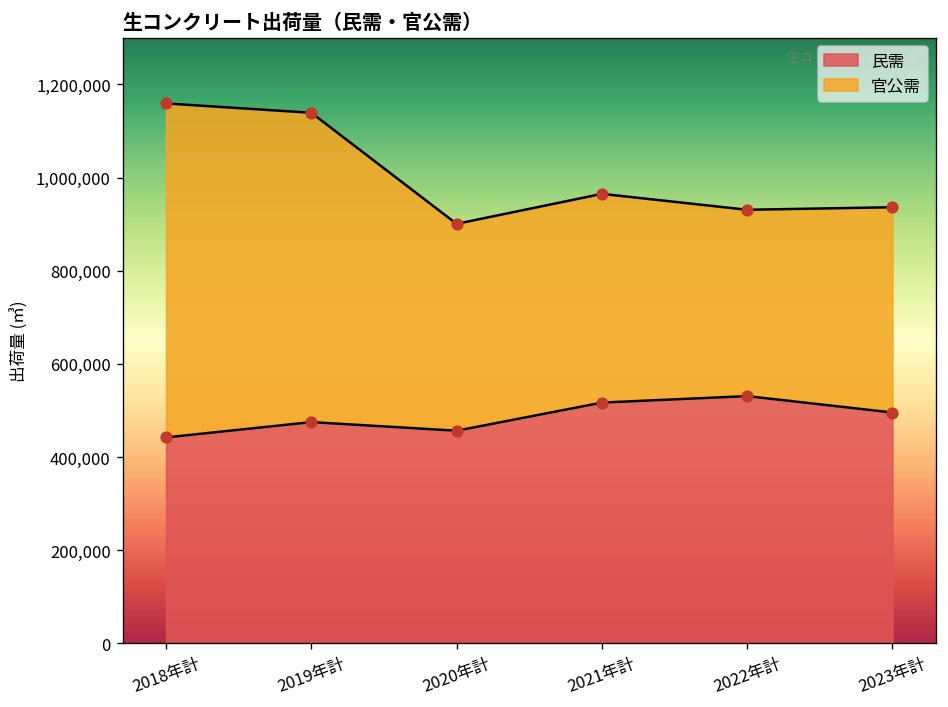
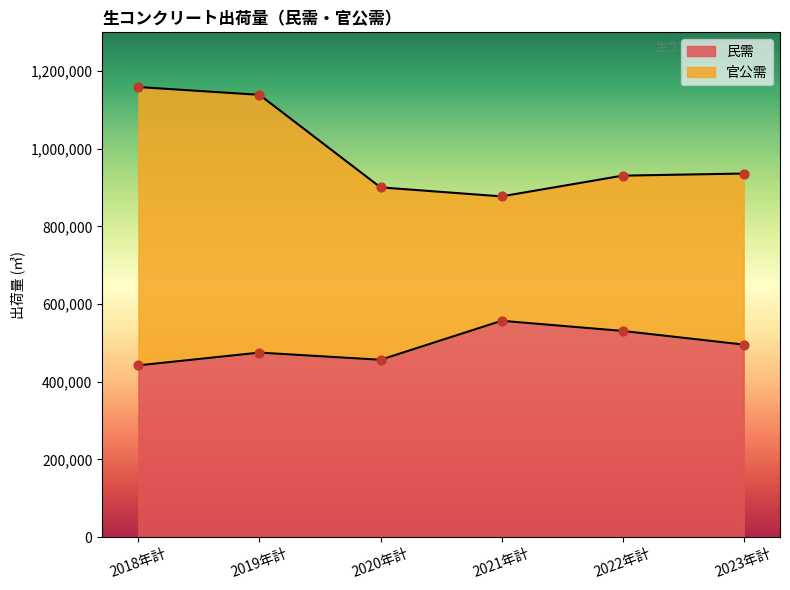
民需, 2021年計: 520,000 -> 560,000
官公需, 2021年計: 450,000 -> 320,000
